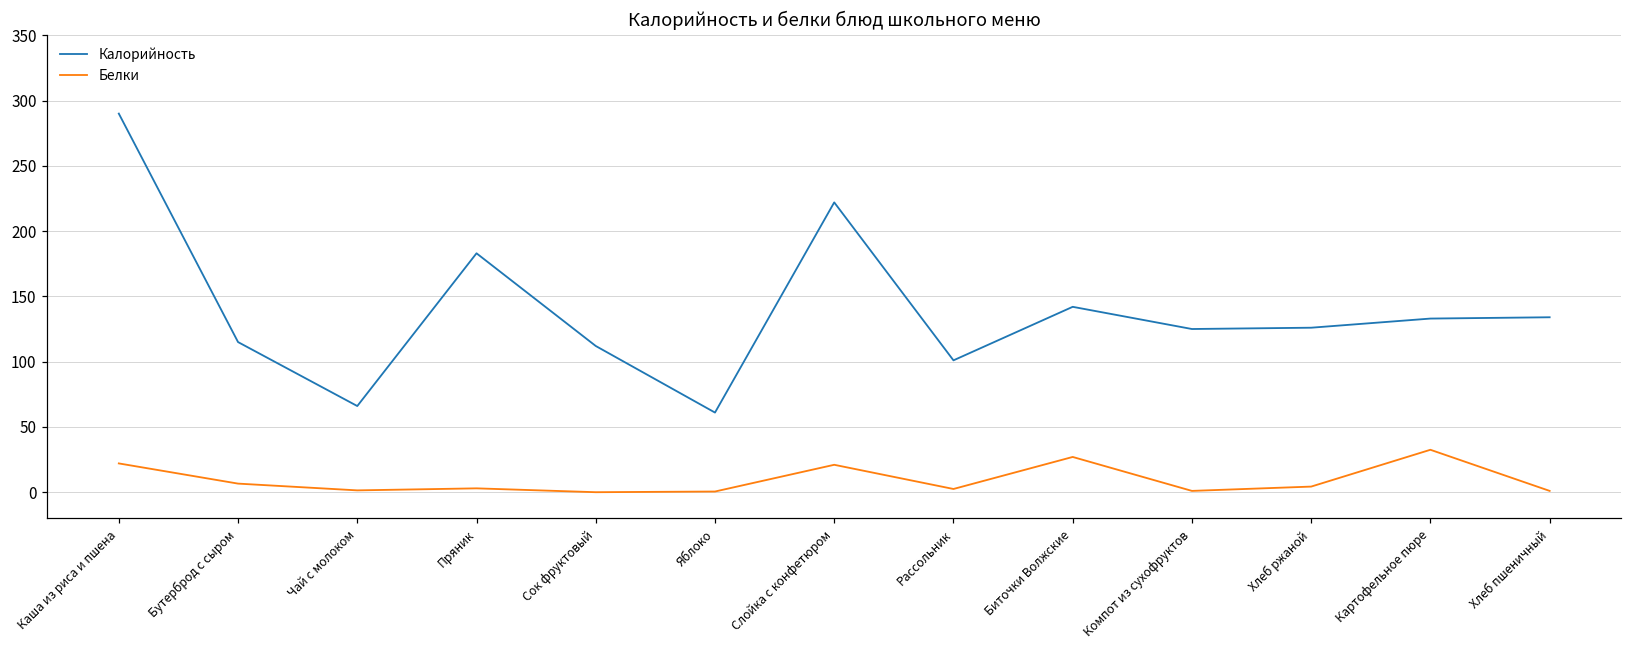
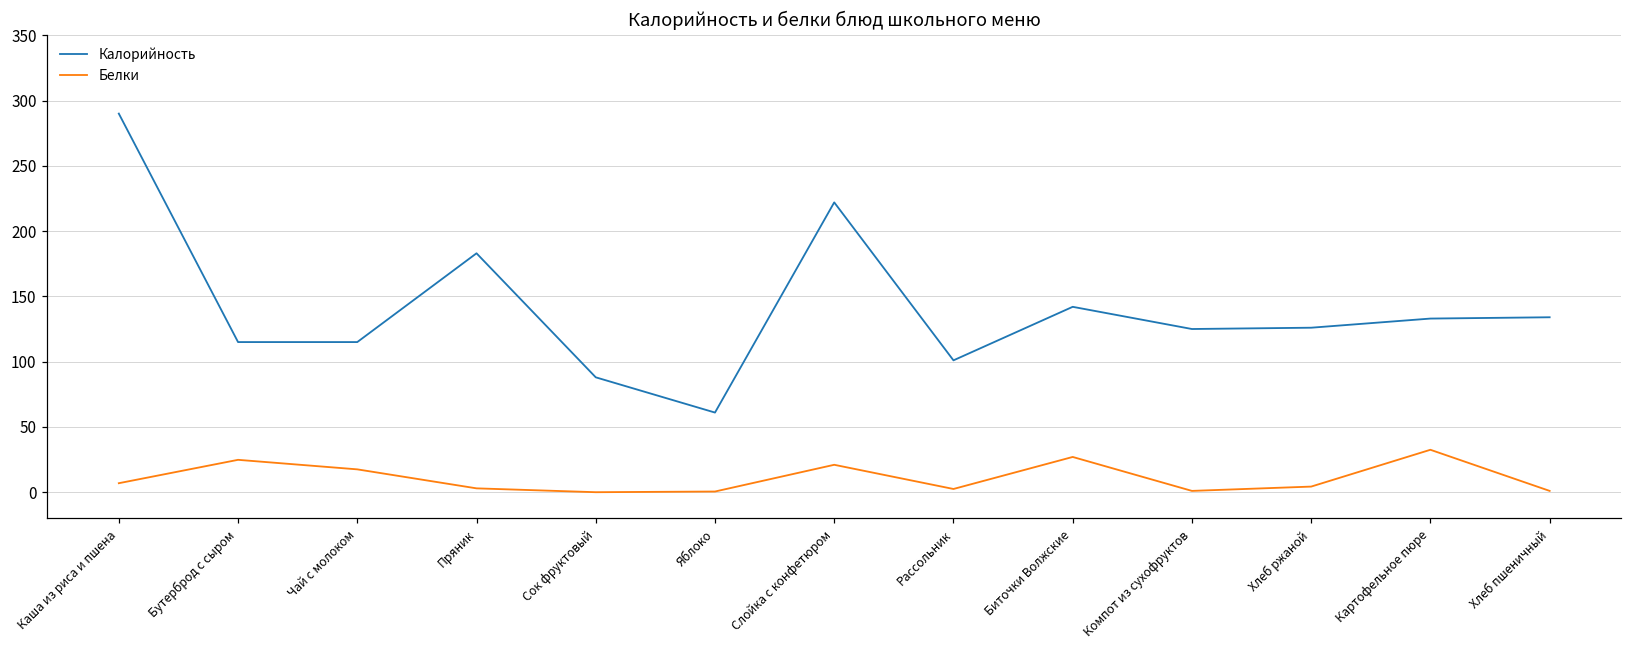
Белки, Каша из риса и пшена: 22 -> 7
Белки, Бутерброд с сыром: 7 -> 25
Калорийность, Чай с молоком: 66 -> 115
Белки, Чай с молоком: 1 -> 18
Калорийность, Сок фруктовый: 112 -> 88
